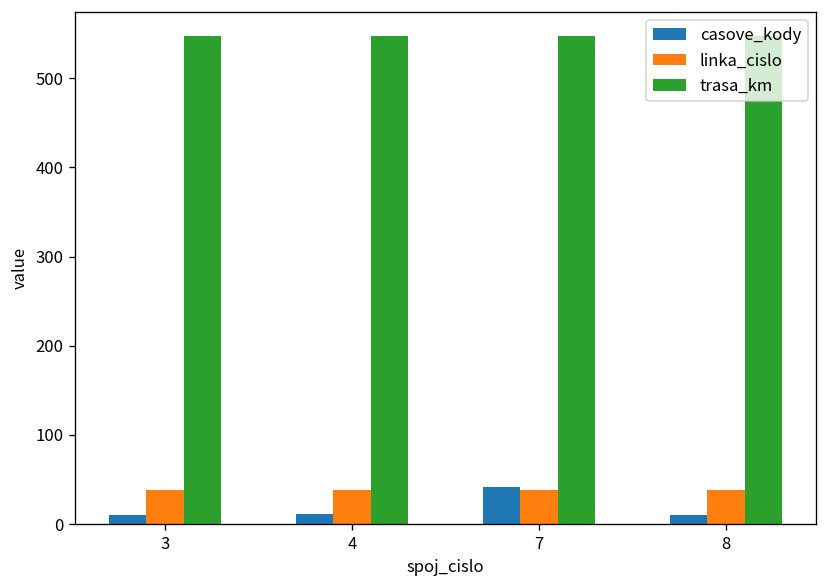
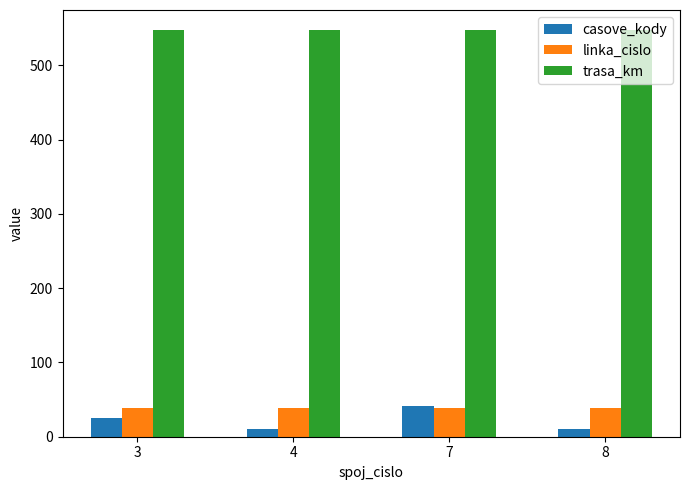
casove_kody, 3: 10 -> 30
